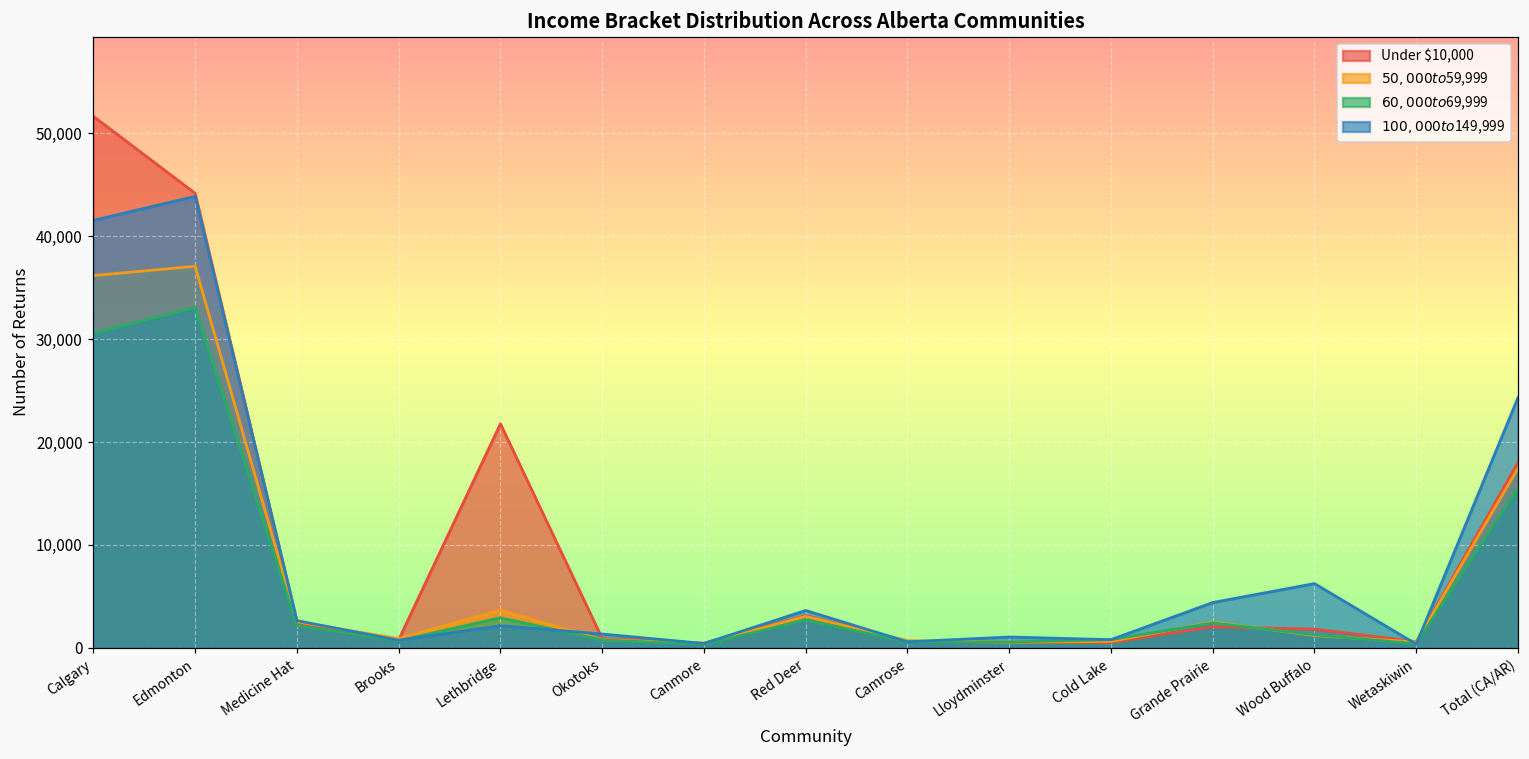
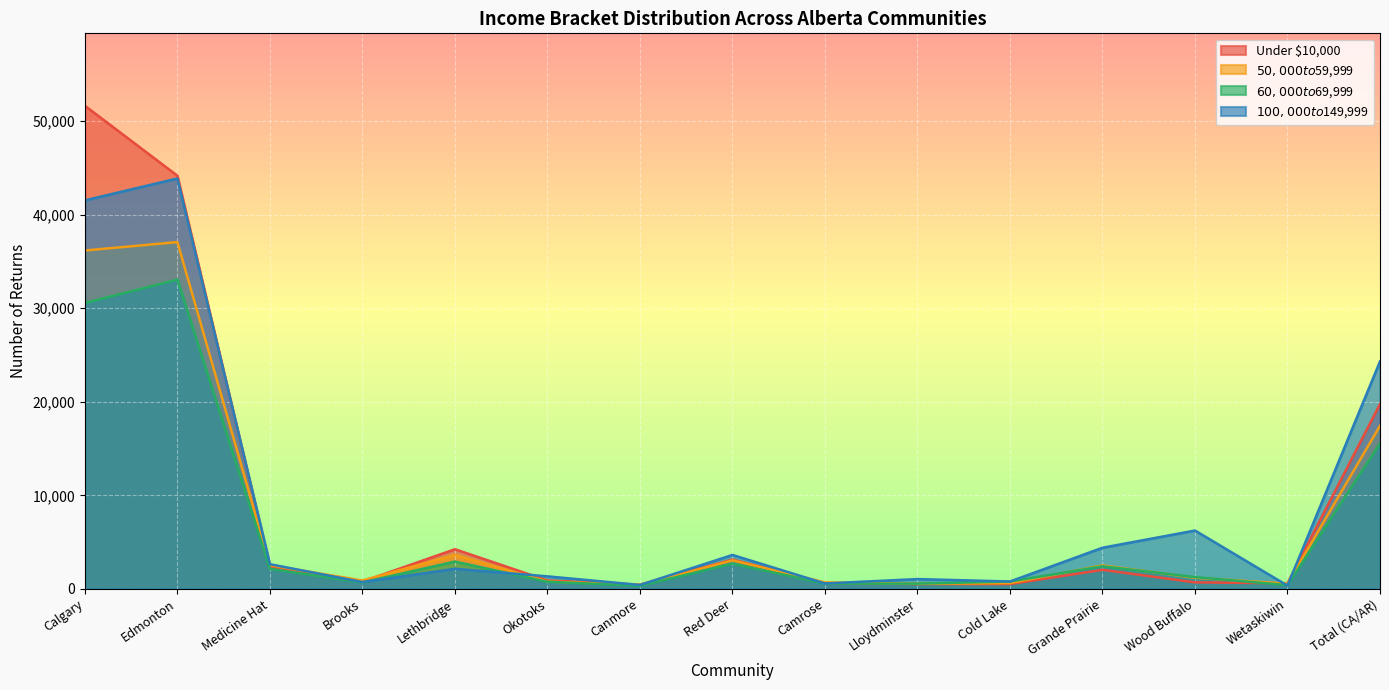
Under $10,000, Lethbridge: 22,000 -> 4,000
Under $10,000, Wood Buffalo: 2,000 -> 1,000
Under $10,000, Total (CA/AR): 18,000 -> 20,000
